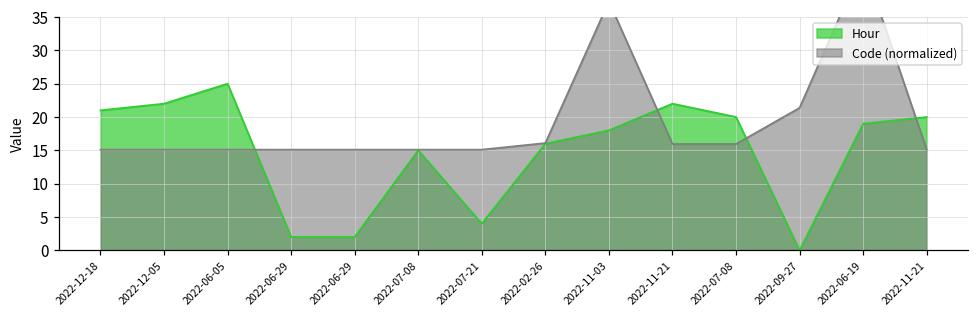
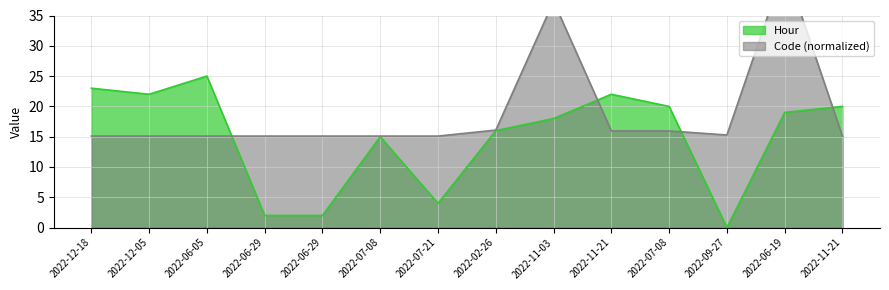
Hour, 2022-12-18: 21 -> 23
Code (normalized), 2022-09-27: 21 -> 15
